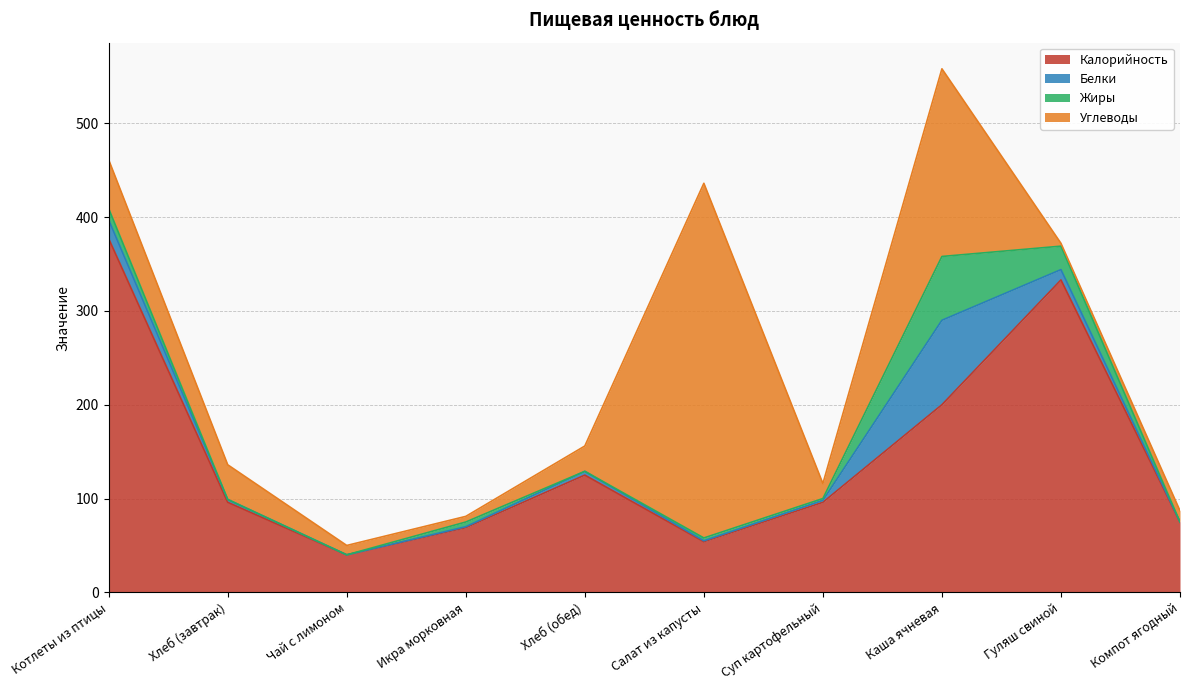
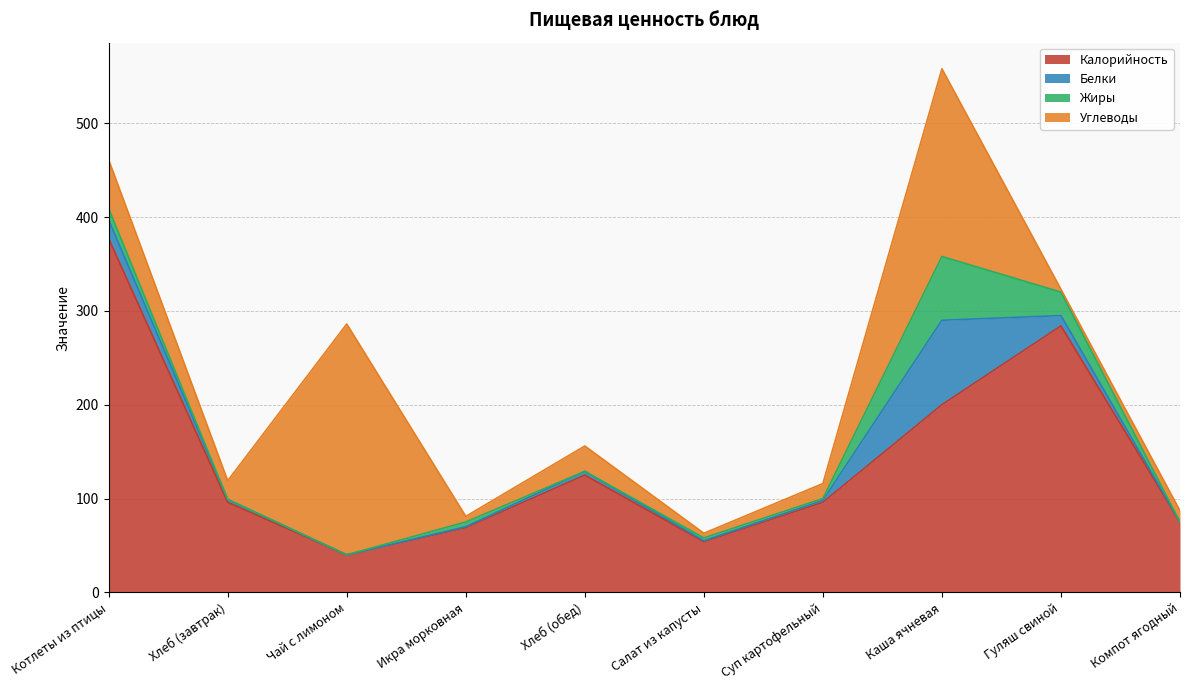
Углеводы, Хлеб (завтрак): 40 -> 20
Углеводы, Чай с лимоном: 10 -> 250
Углеводы, Салат из капусты: 380 -> 10
Калорийность, Гуляш свиной: 330 -> 280
